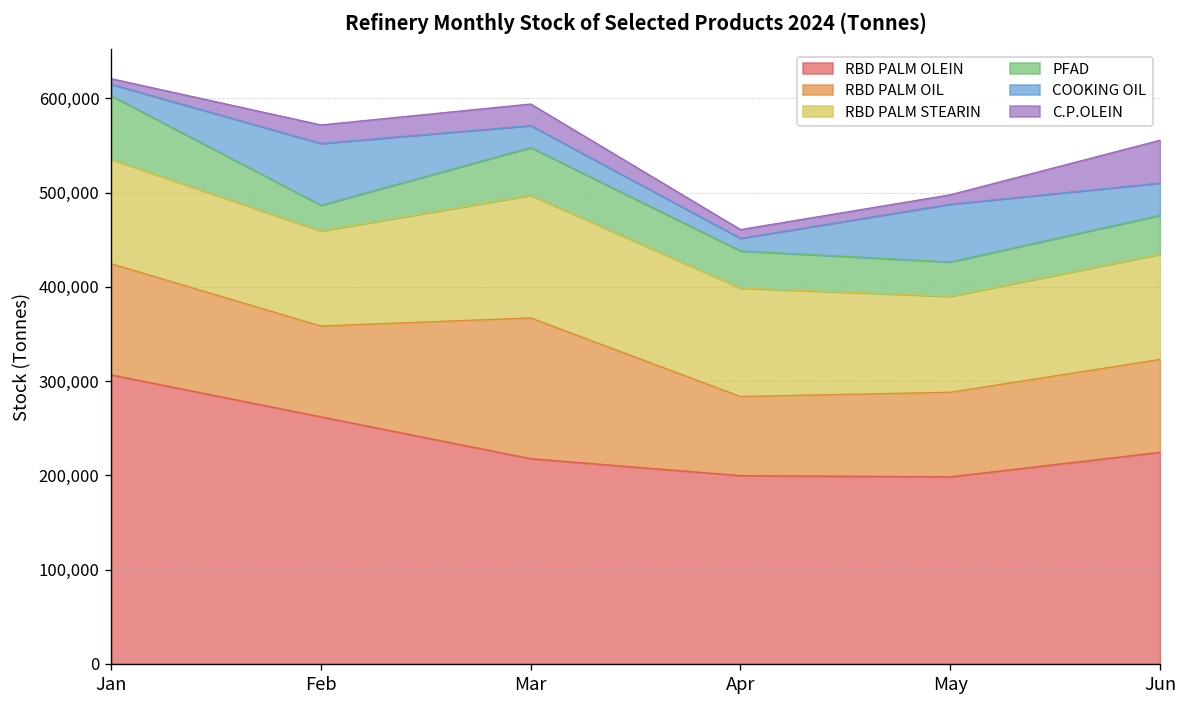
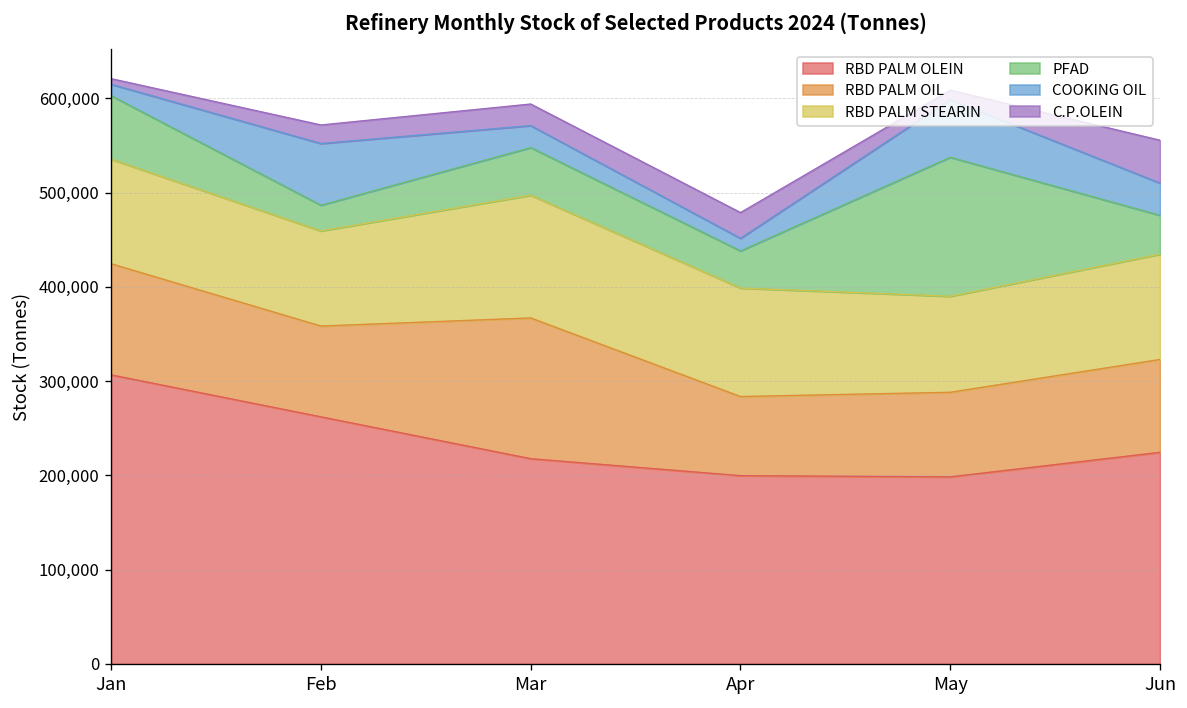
C.P.OLEIN, Apr: 10,000 -> 30,000
PFAD, May: 40,000 -> 150,000
